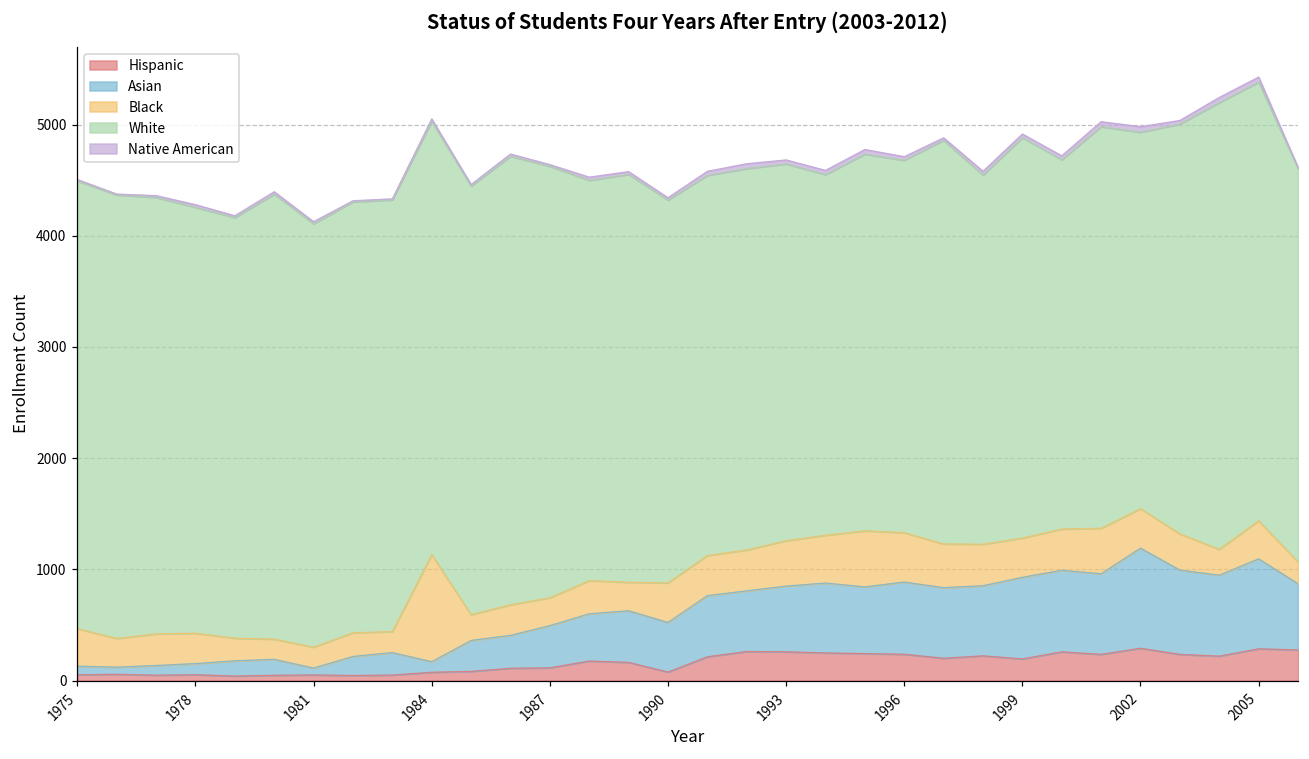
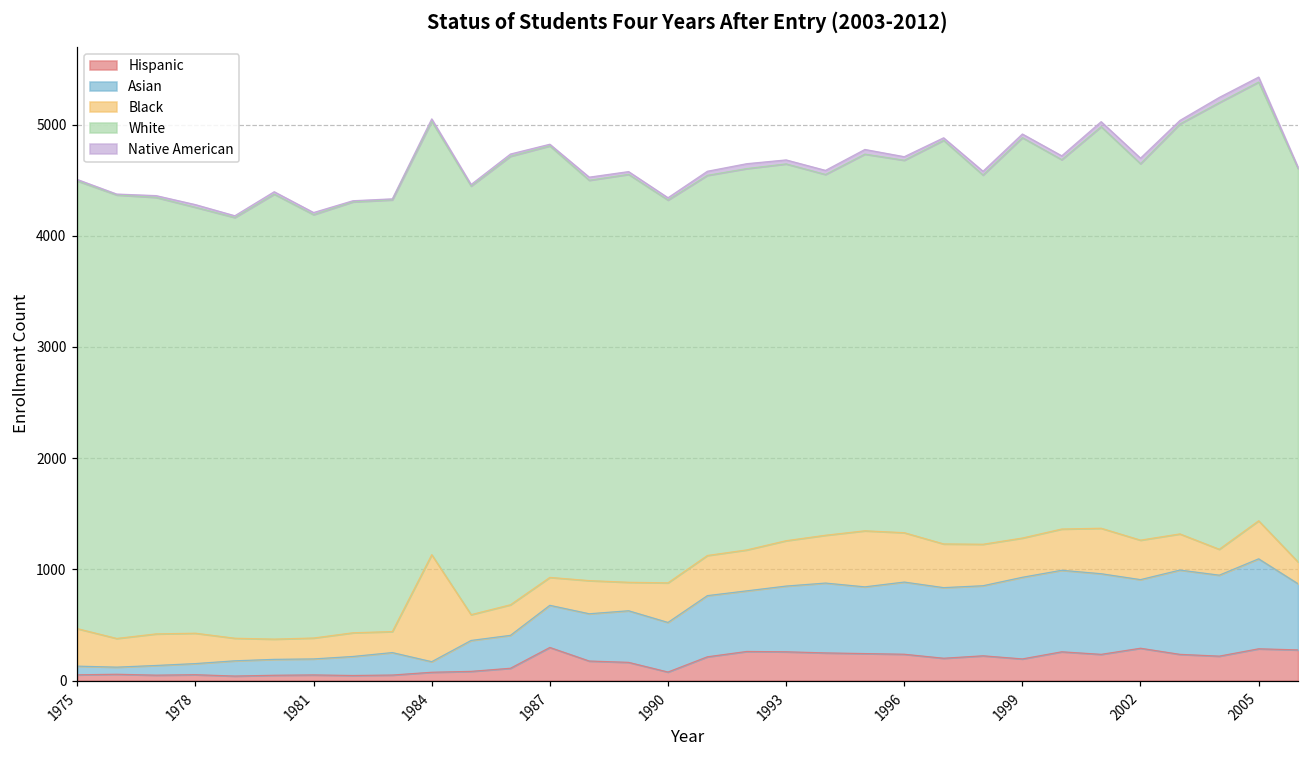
Asian, 1981: 60 -> 140
Hispanic, 1987: 120 -> 300
Asian, 2002: 900 -> 620
